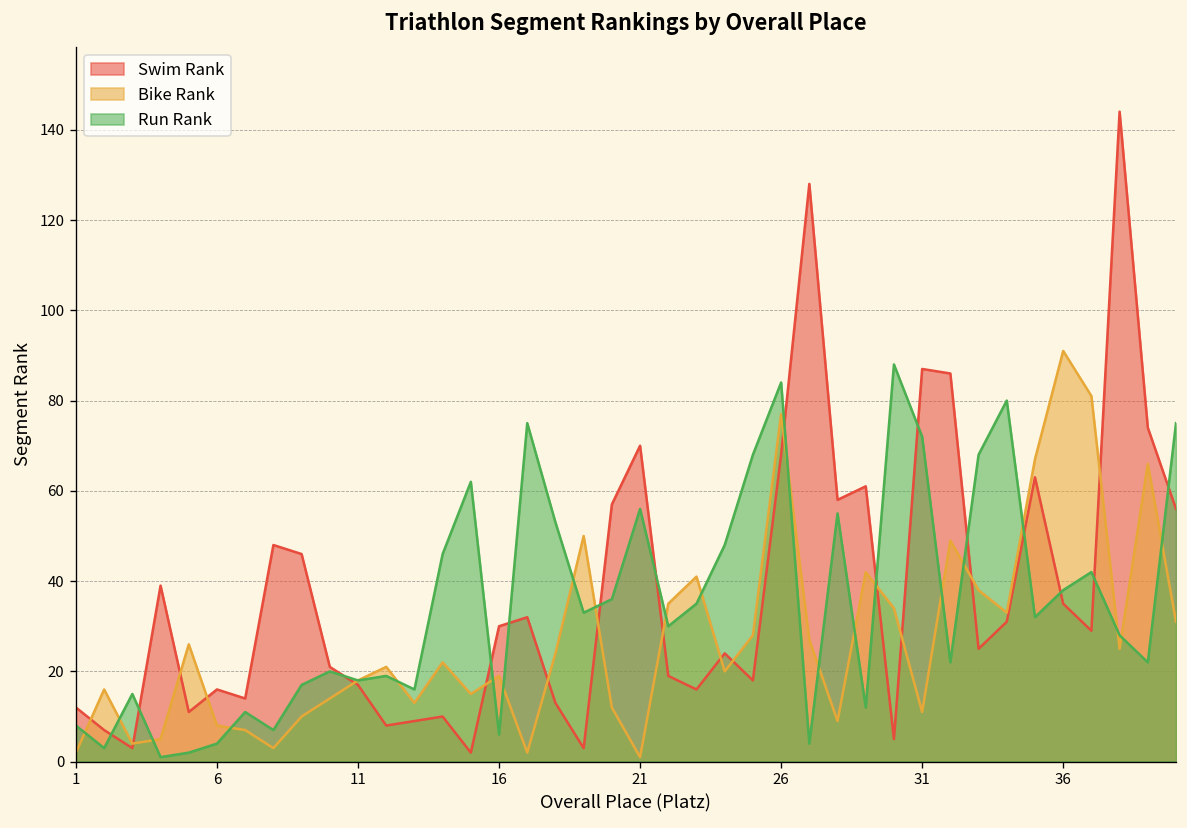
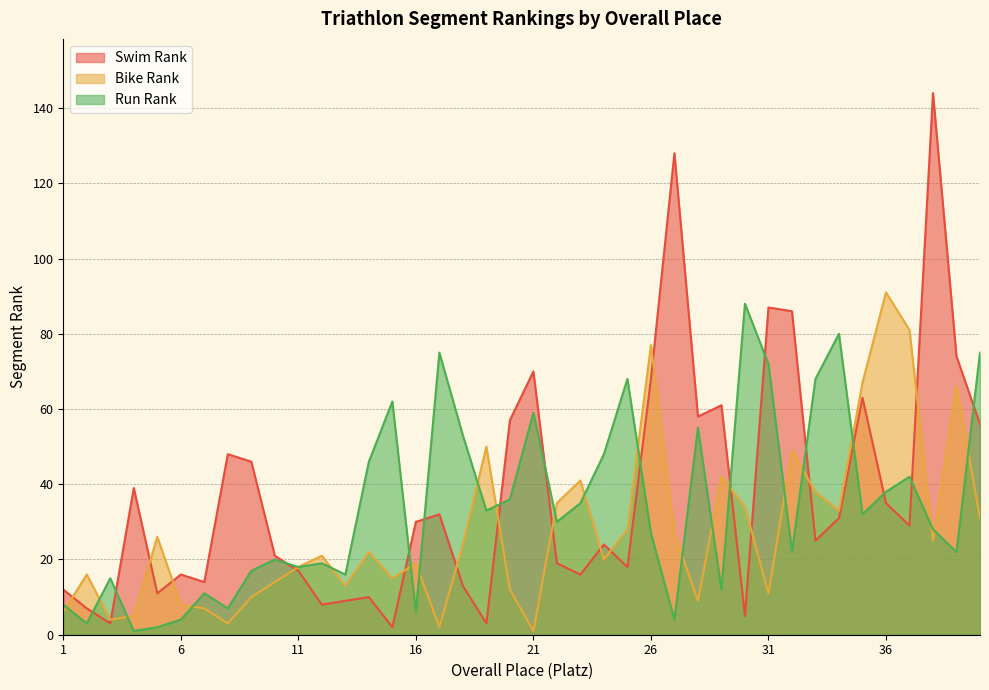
Bike Rank, 1: 2 -> 6
Run Rank, 21: 56 -> 59
Run Rank, 26: 84 -> 27
